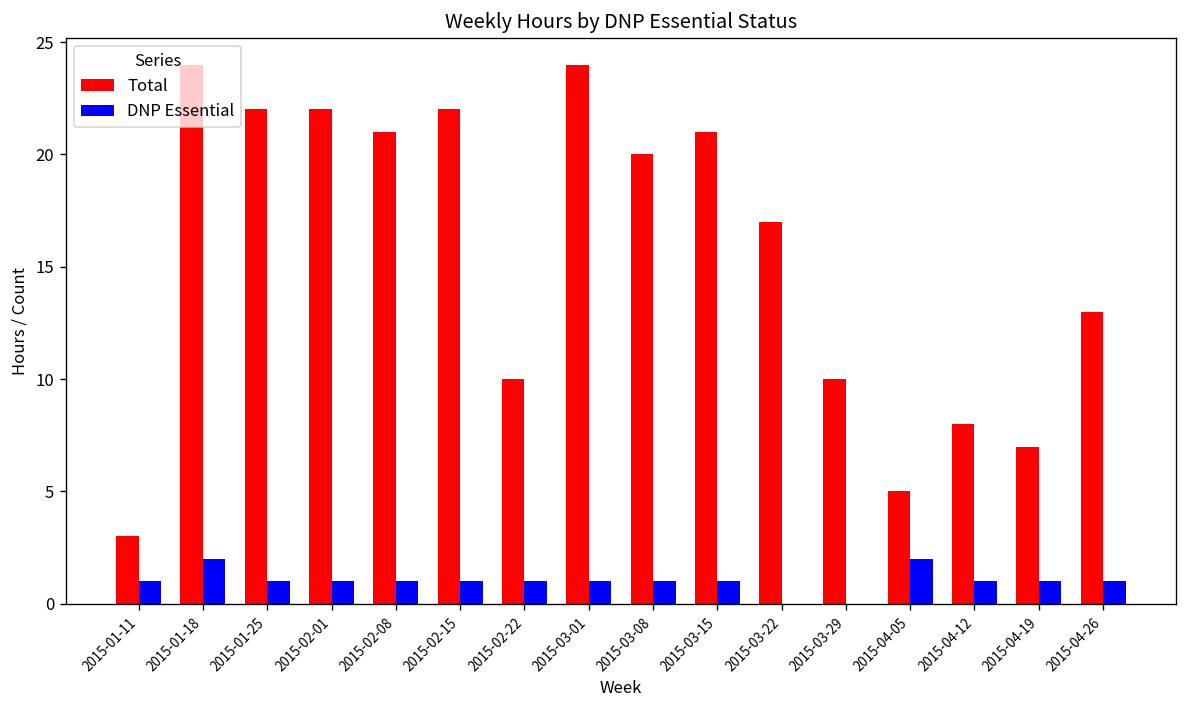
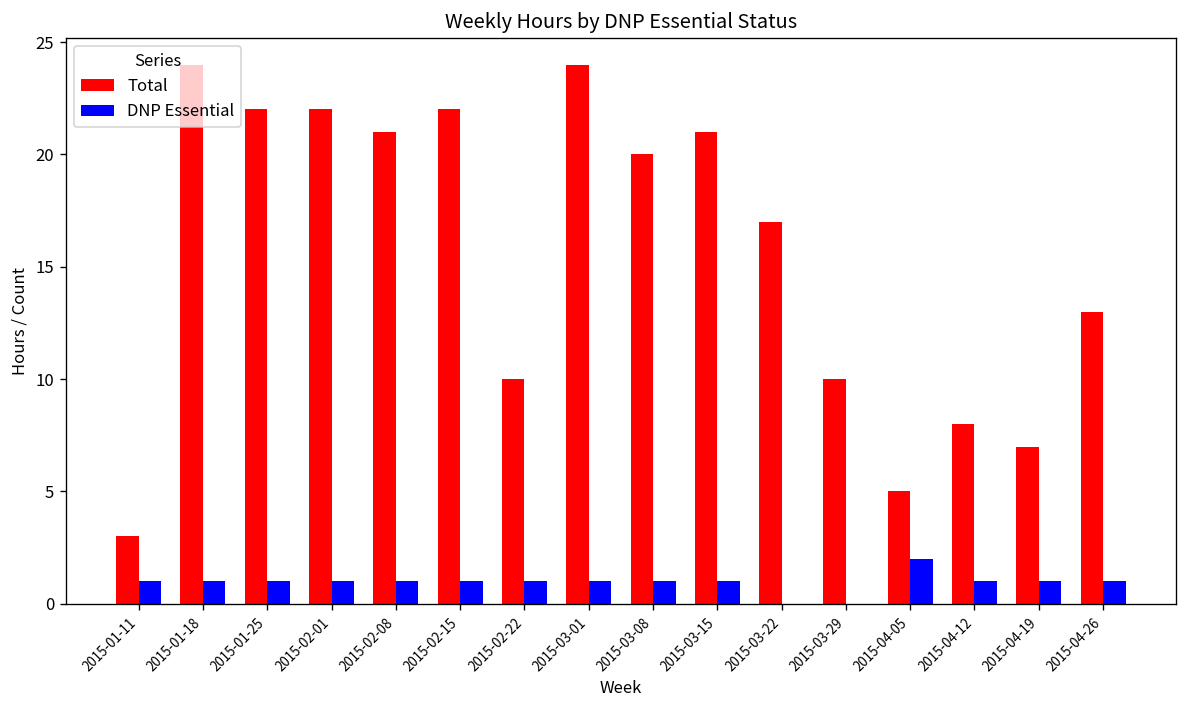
DNP Essential, 2015-01-18: 2 -> 1
